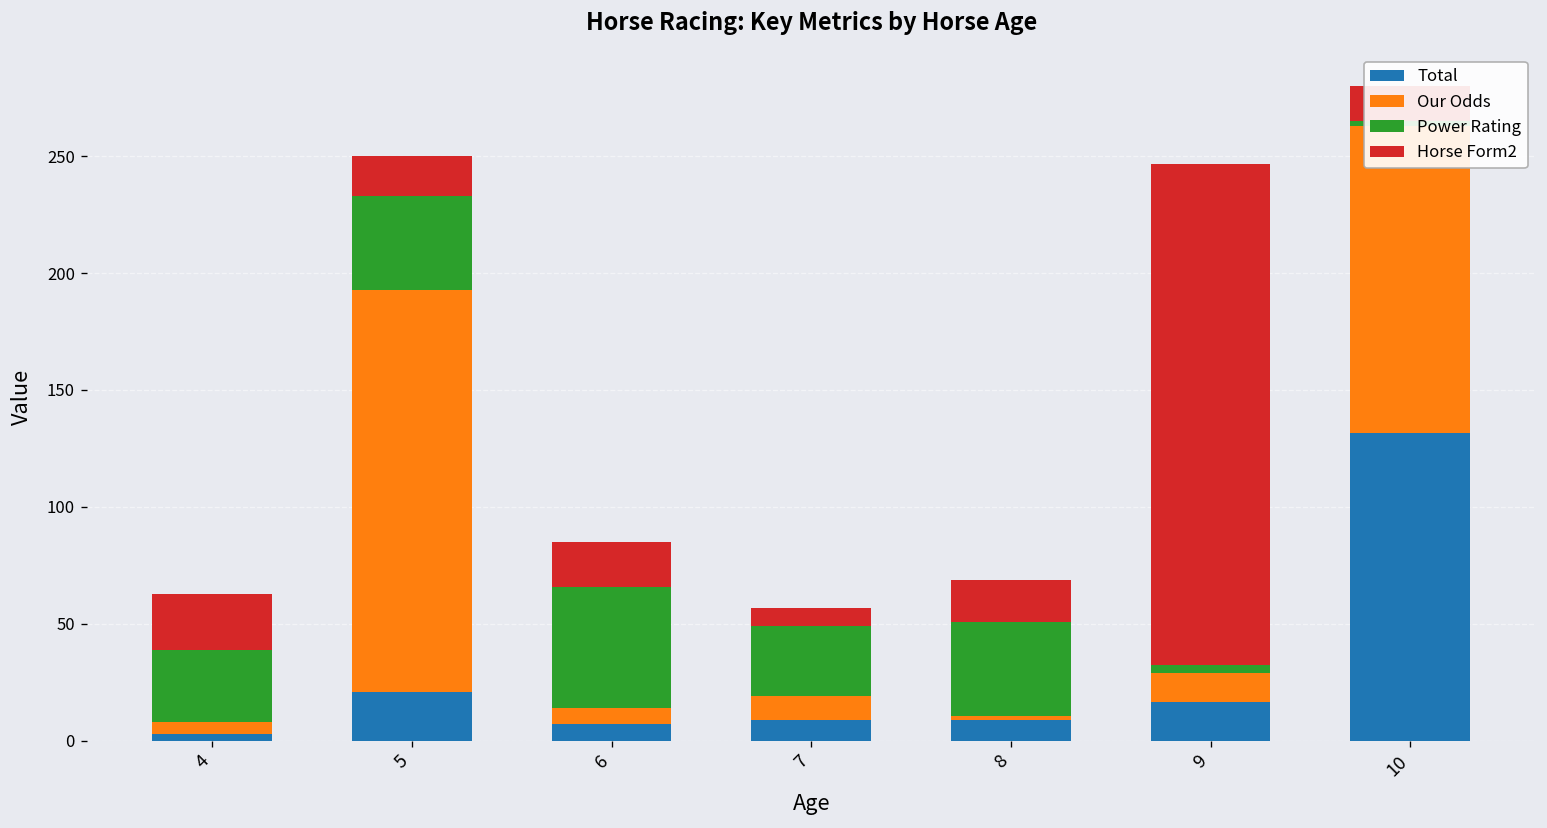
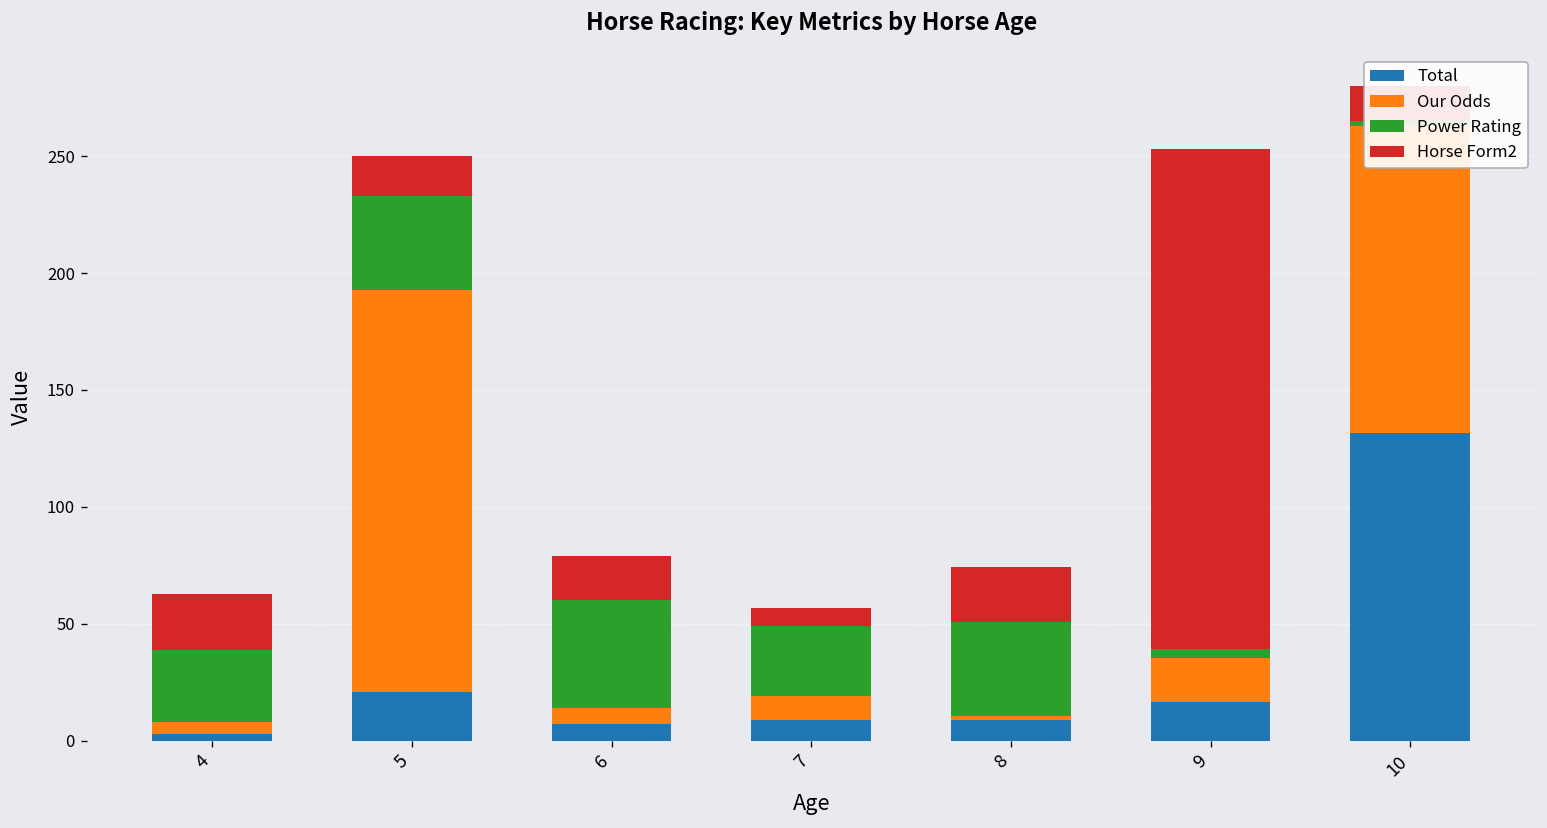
Power Rating, 6: 52 -> 46
Horse Form2, 8: 18 -> 23
Our Odds, 9: 12 -> 19
